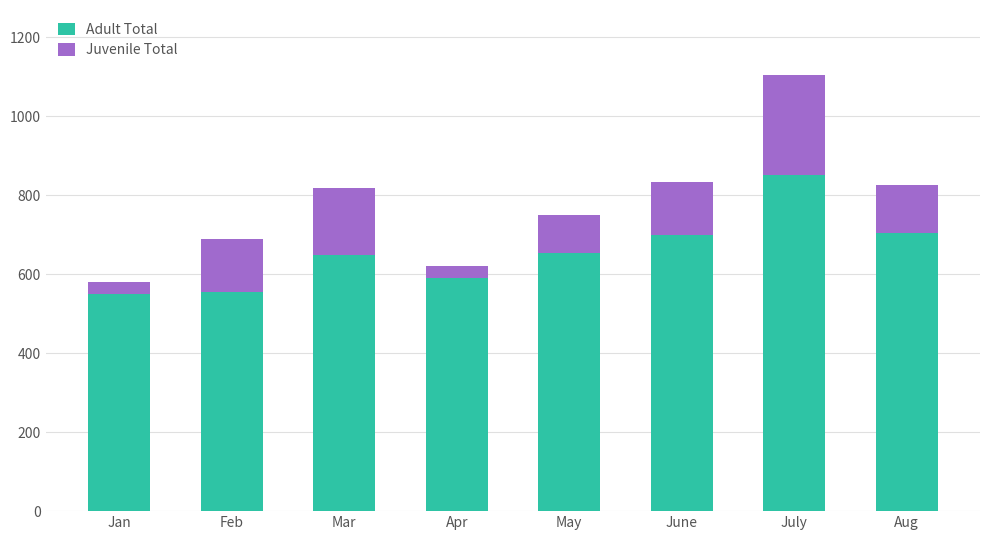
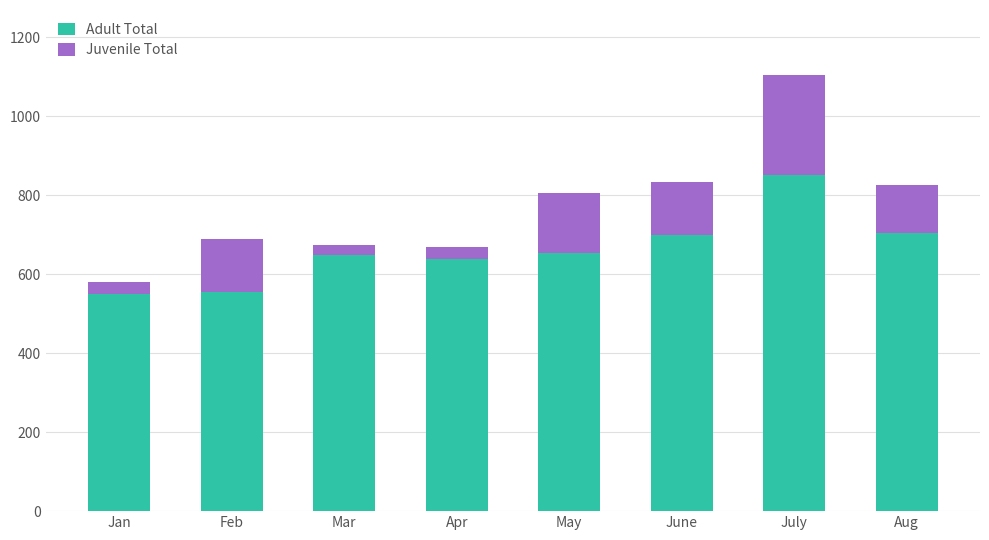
Juvenile Total, Mar: 170 -> 30
Adult Total, Apr: 590 -> 640
Juvenile Total, May: 100 -> 150
